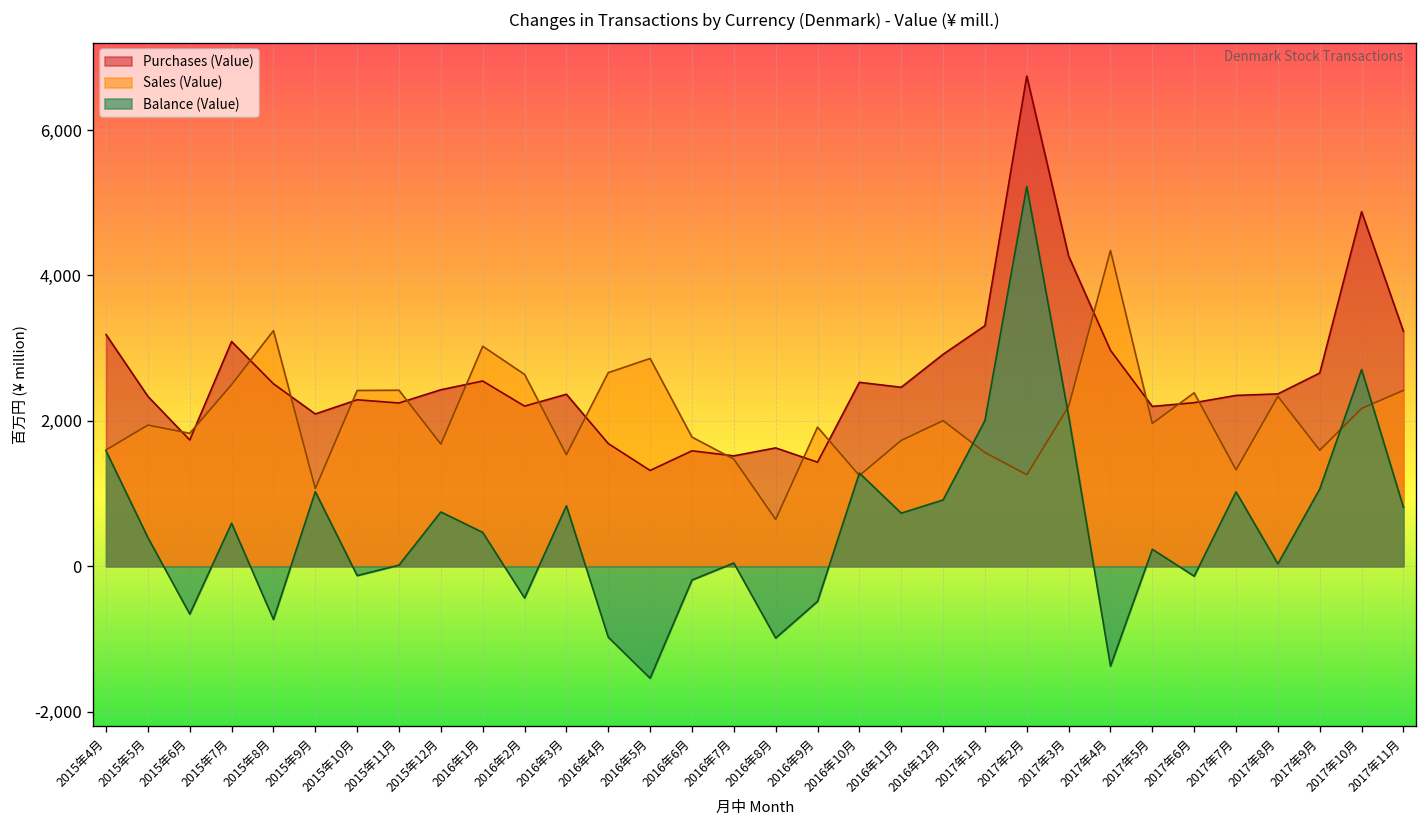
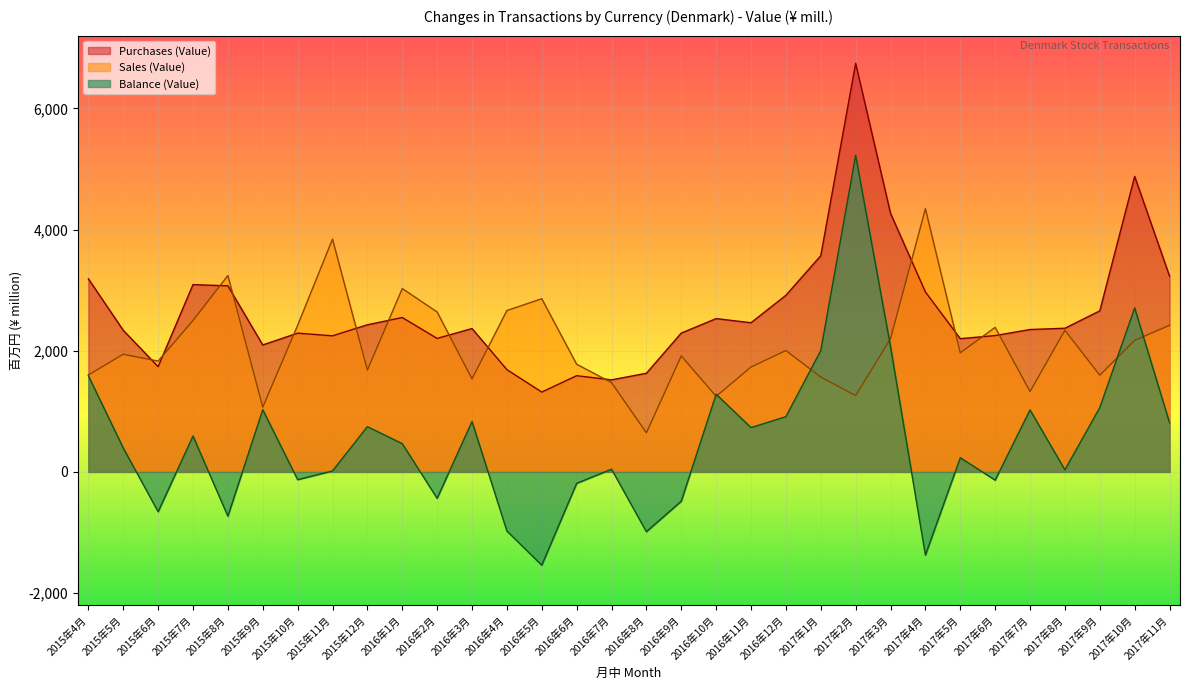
Purchases (Value), 2015年8月: 2,500 -> 3,100
Sales (Value), 2015年11月: 2,400 -> 3,800
Purchases (Value), 2016年9月: 1,400 -> 2,300
Purchases (Value), 2017年1月: 3,300 -> 3,600
